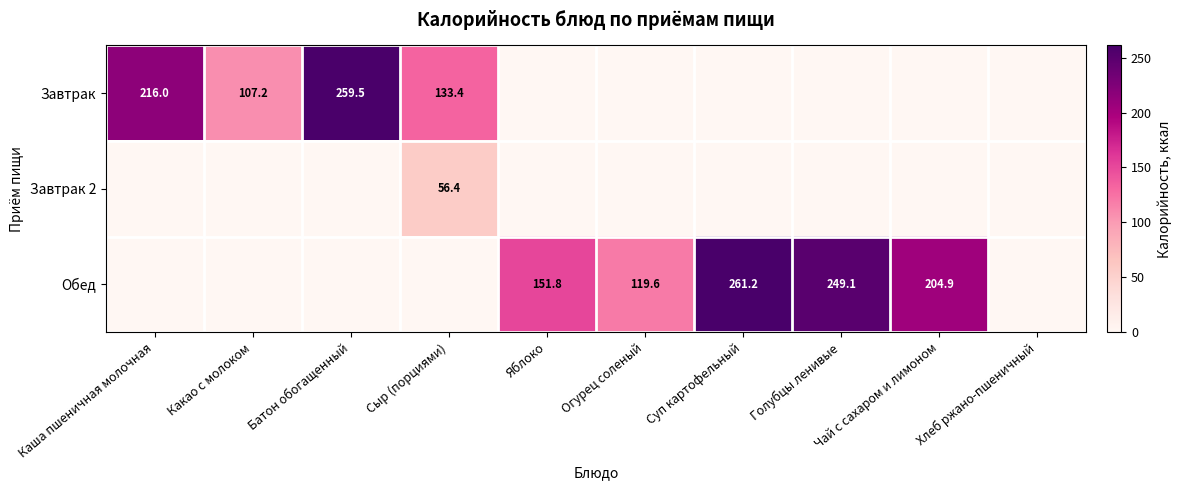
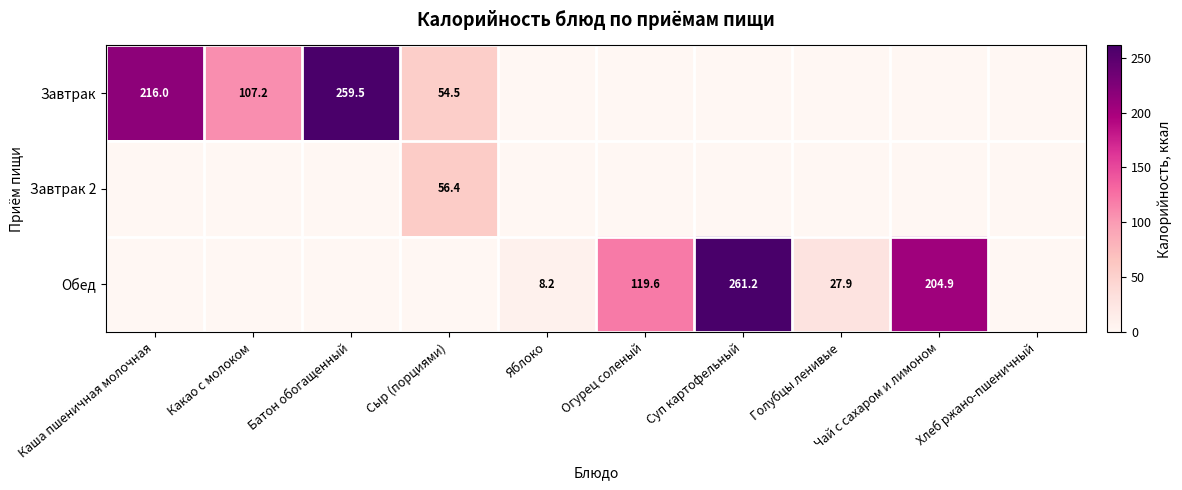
Завтрак, Сыр (порциями): 133.4 -> 54.5
Обед, Яблоко: 151.8 -> 8.2
Обед, Голубцы ленивые: 249.1 -> 27.9
